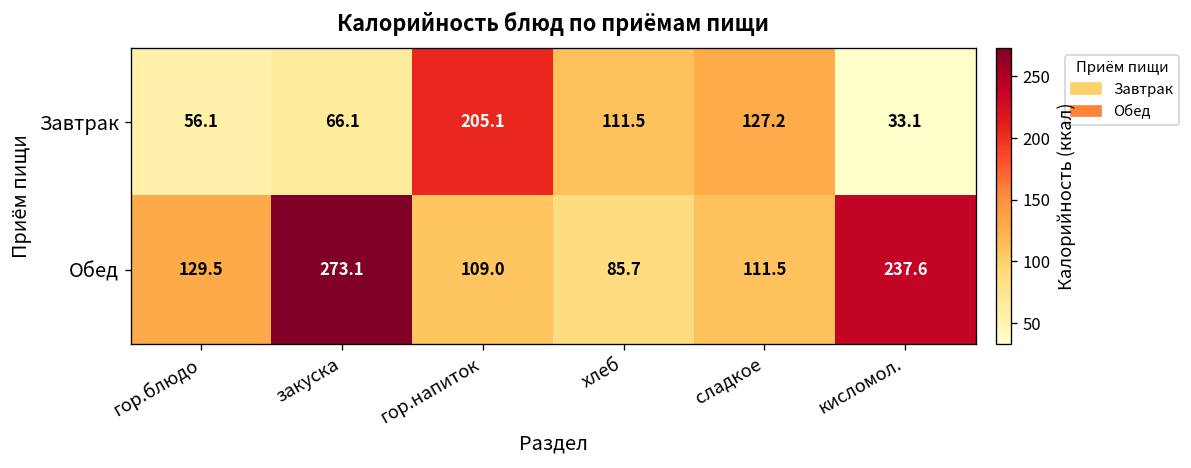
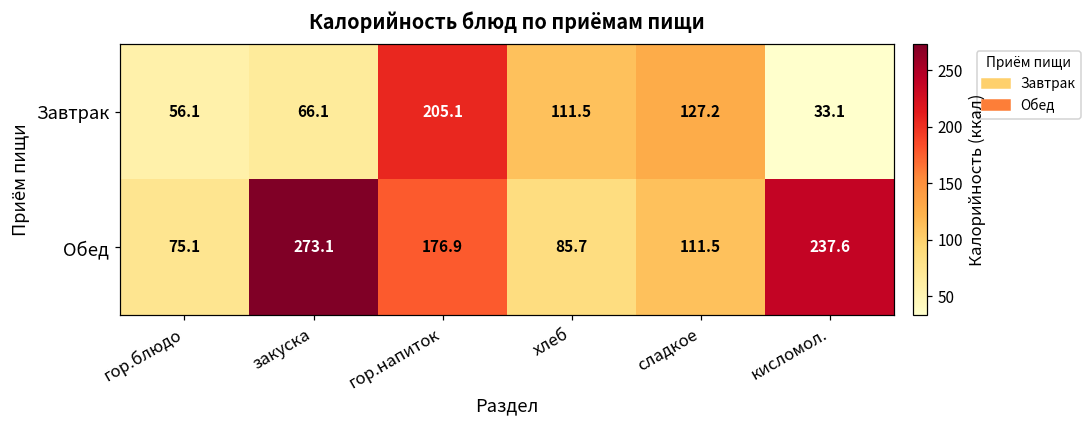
Обед, гор.блюдо: 129.5 -> 75.1
Обед, гор.напиток: 109.0 -> 176.9
